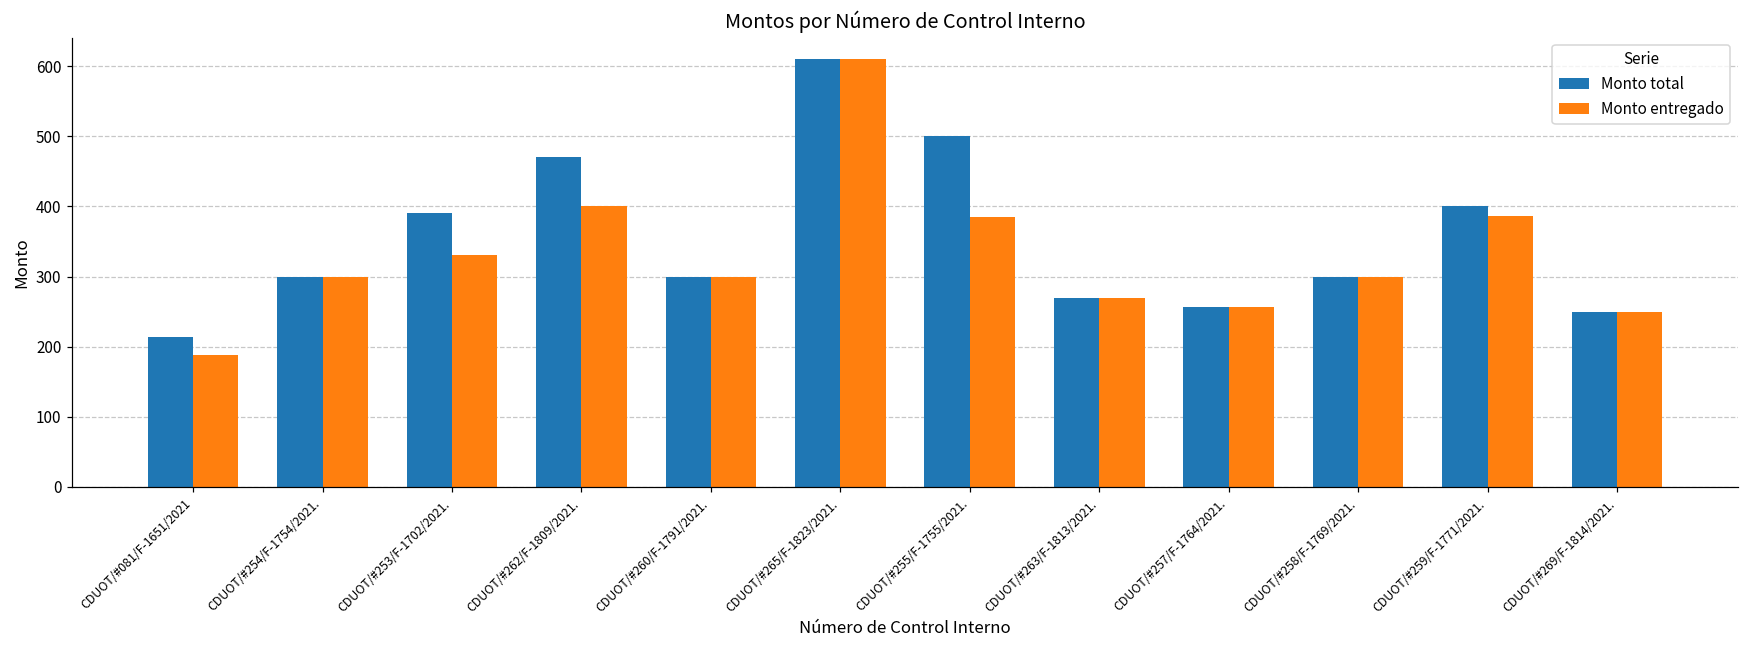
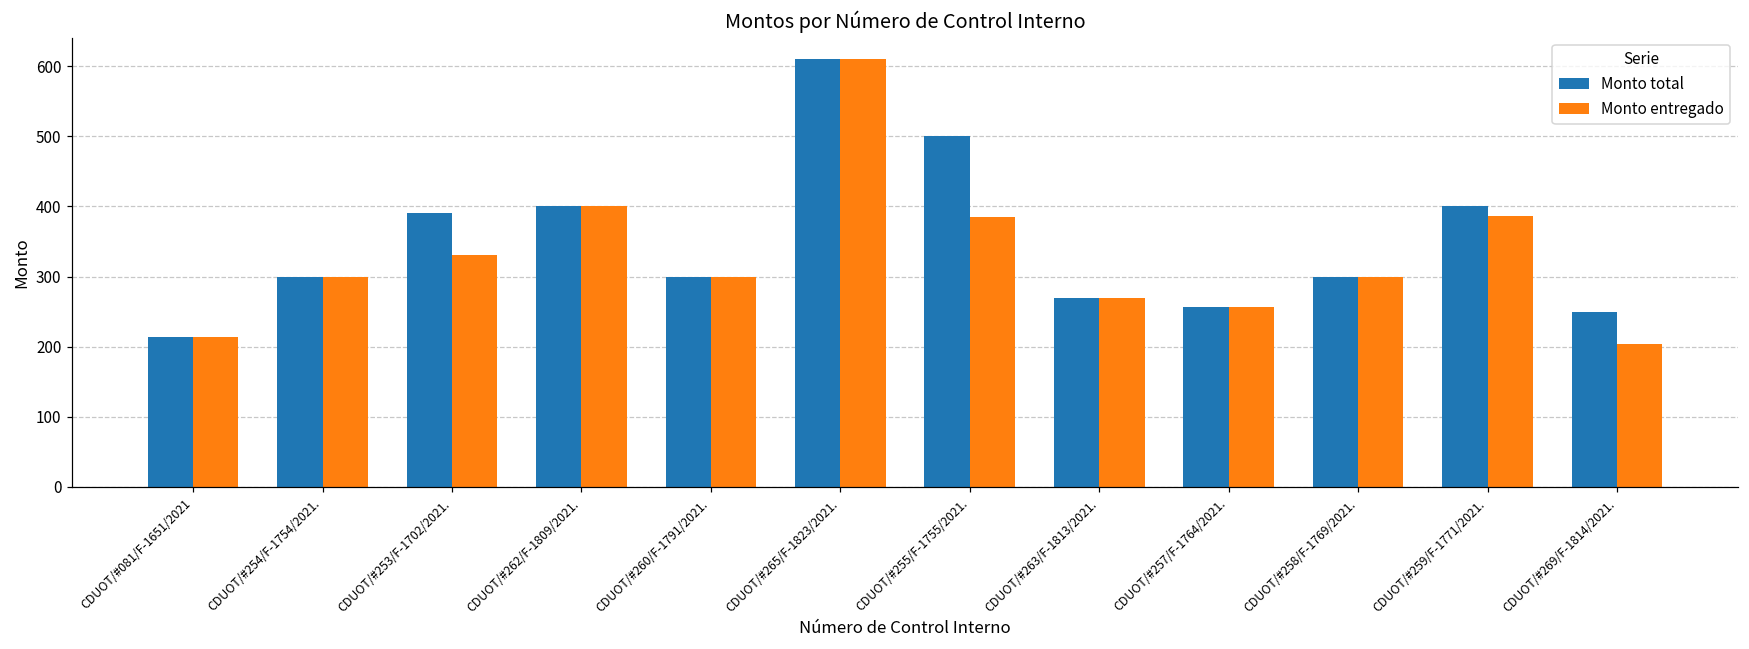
Monto entregado, CDUOT/#081/F-1651/2021: 190 -> 210
Monto total, CDUOT/#262/F-1809/2021.: 470 -> 400
Monto entregado, CDUOT/#269/F-1814/2021.: 250 -> 200
